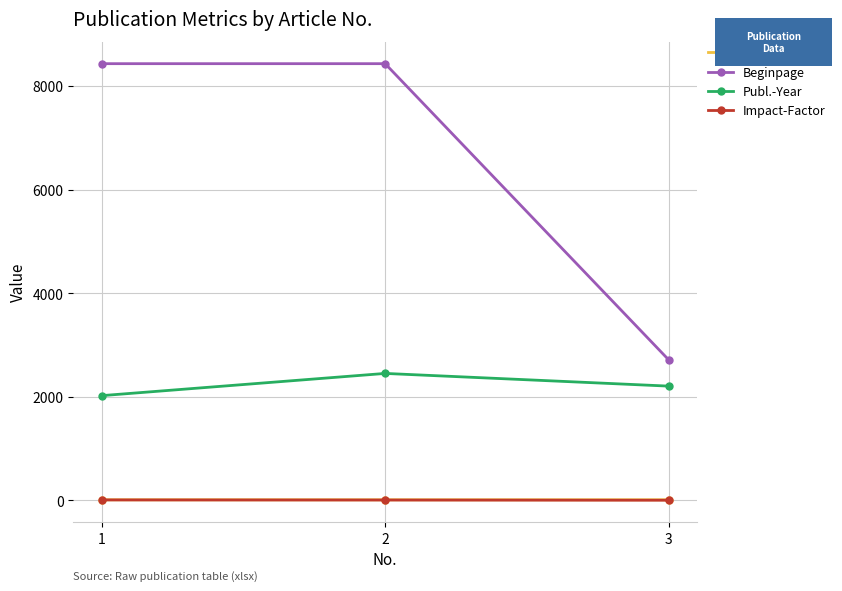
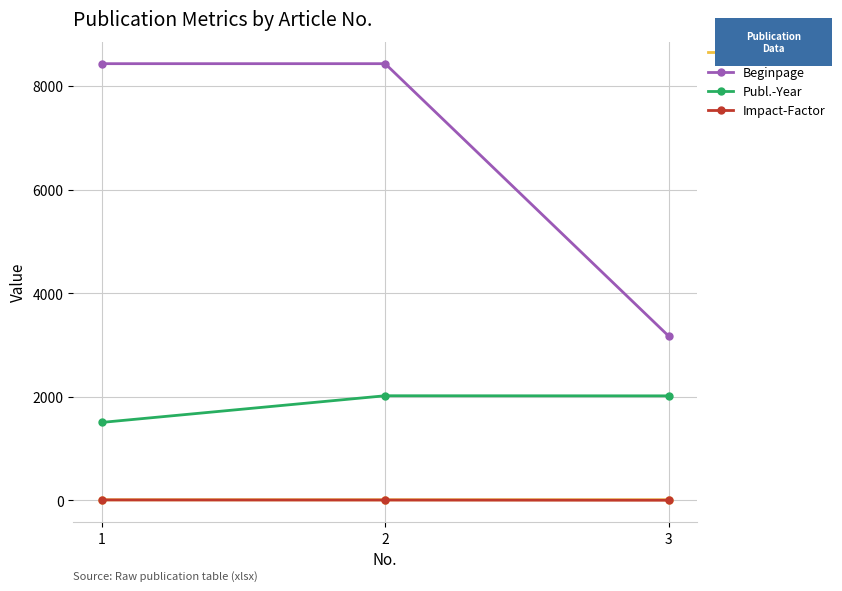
Publ.-Year, 1: 2000 -> 1500
Publ.-Year, 2: 2500 -> 2000
Beginpage, 3: 2700 -> 3200
Publ.-Year, 3: 2200 -> 2000
